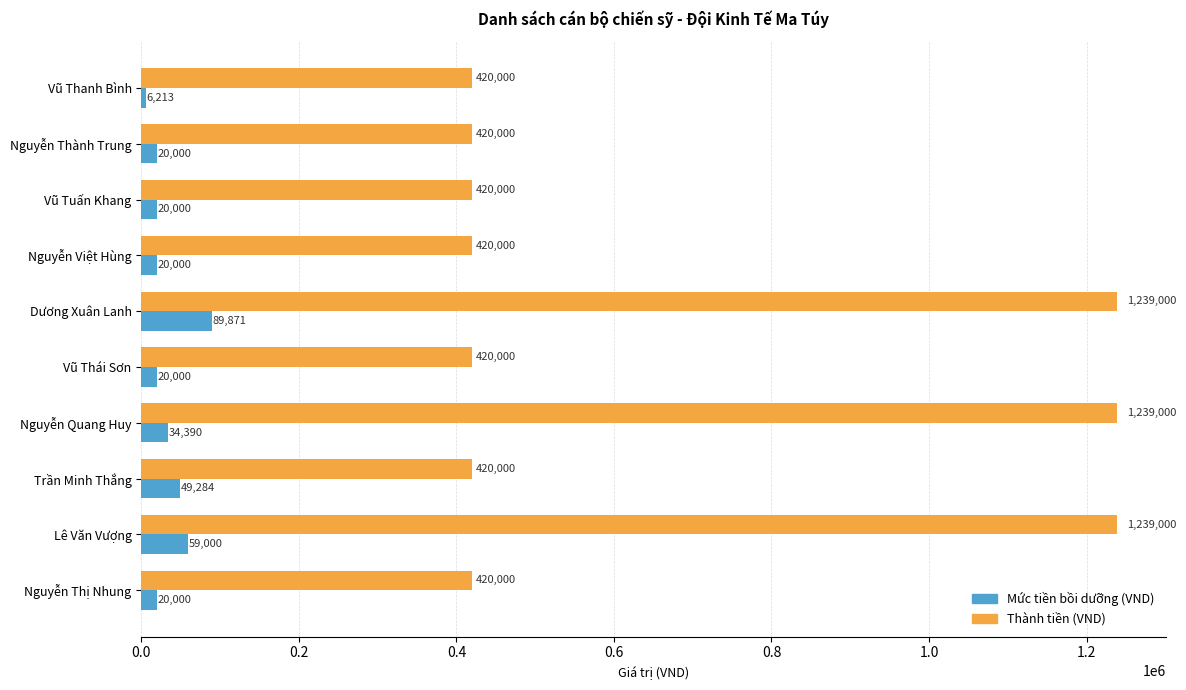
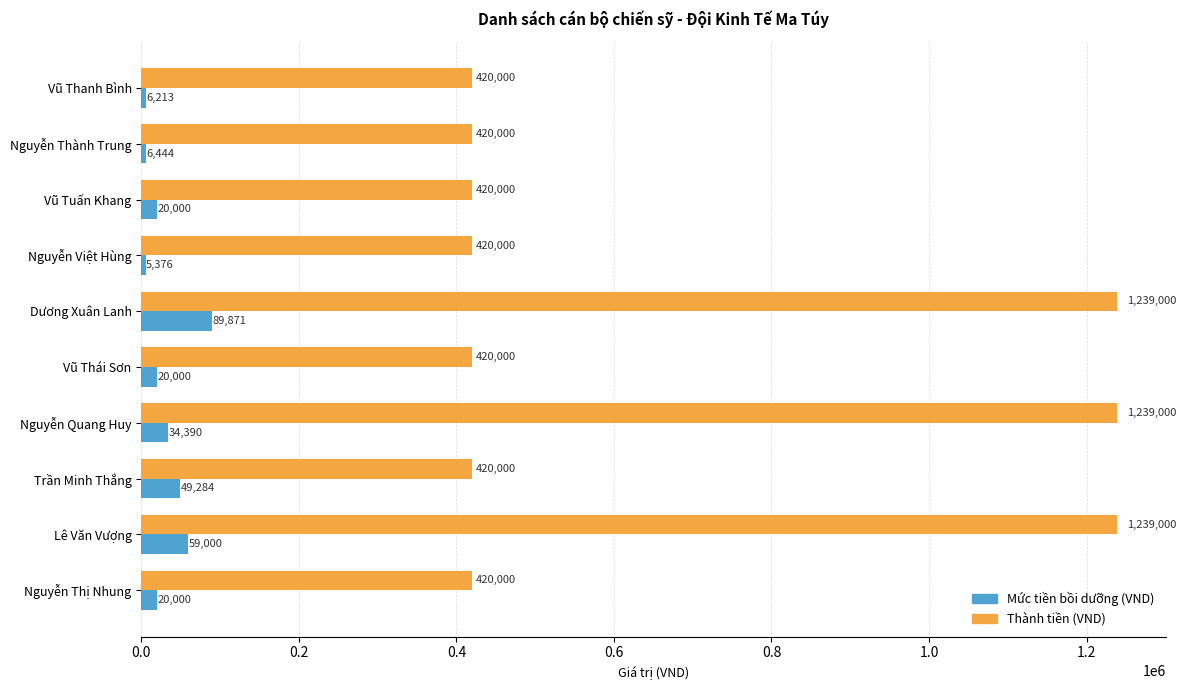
Mức tiền bồi dưỡng (VND), Nguyễn Thành Trung: 20,000 -> 6,444
Mức tiền bồi dưỡng (VND), Nguyễn Việt Hùng: 20,000 -> 5,376
